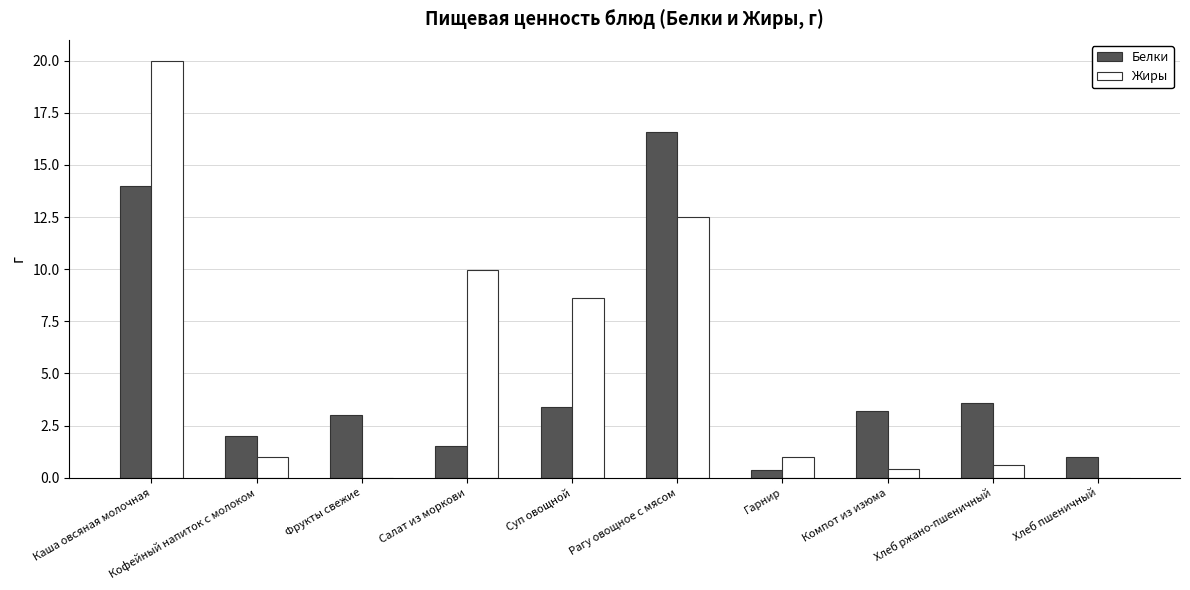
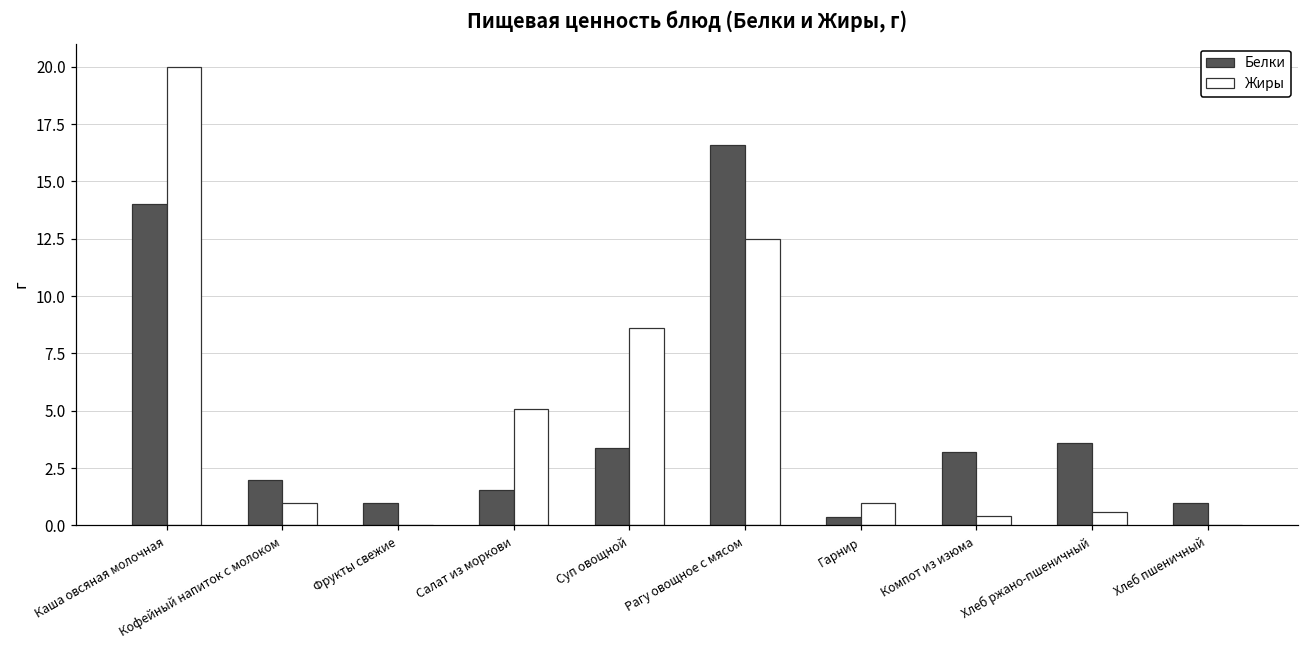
Белки, Фрукты свежие: 3 -> 1
Жиры, Салат из моркови: 10.0 -> 5.1
